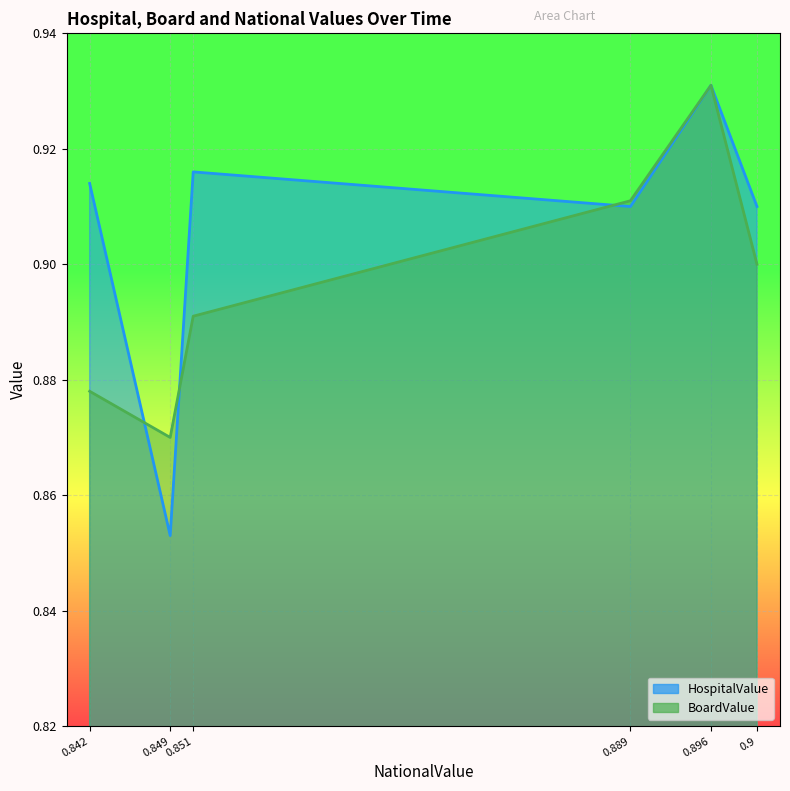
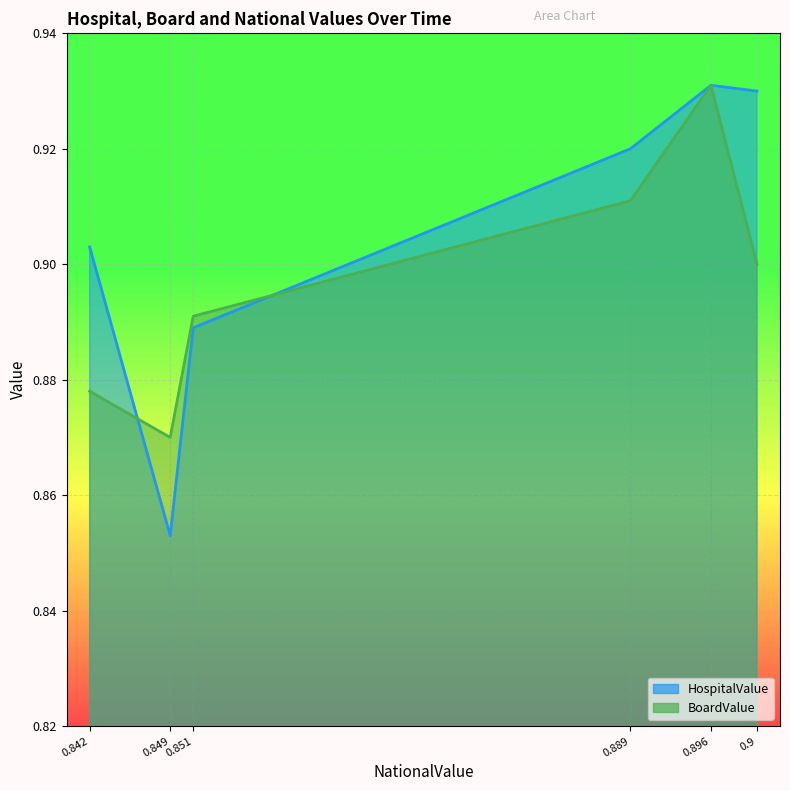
HospitalValue, 0.842: 0.914 -> 0.903
HospitalValue, 0.851: 0.916 -> 0.889
HospitalValue, 0.889: 0.91 -> 0.92
HospitalValue, 0.9: 0.91 -> 0.93
